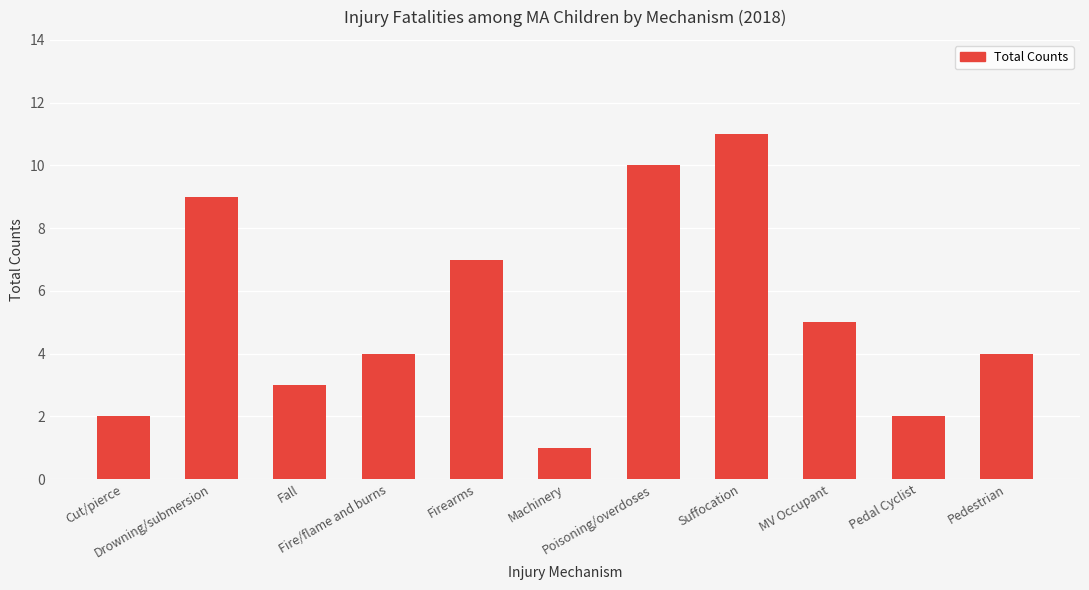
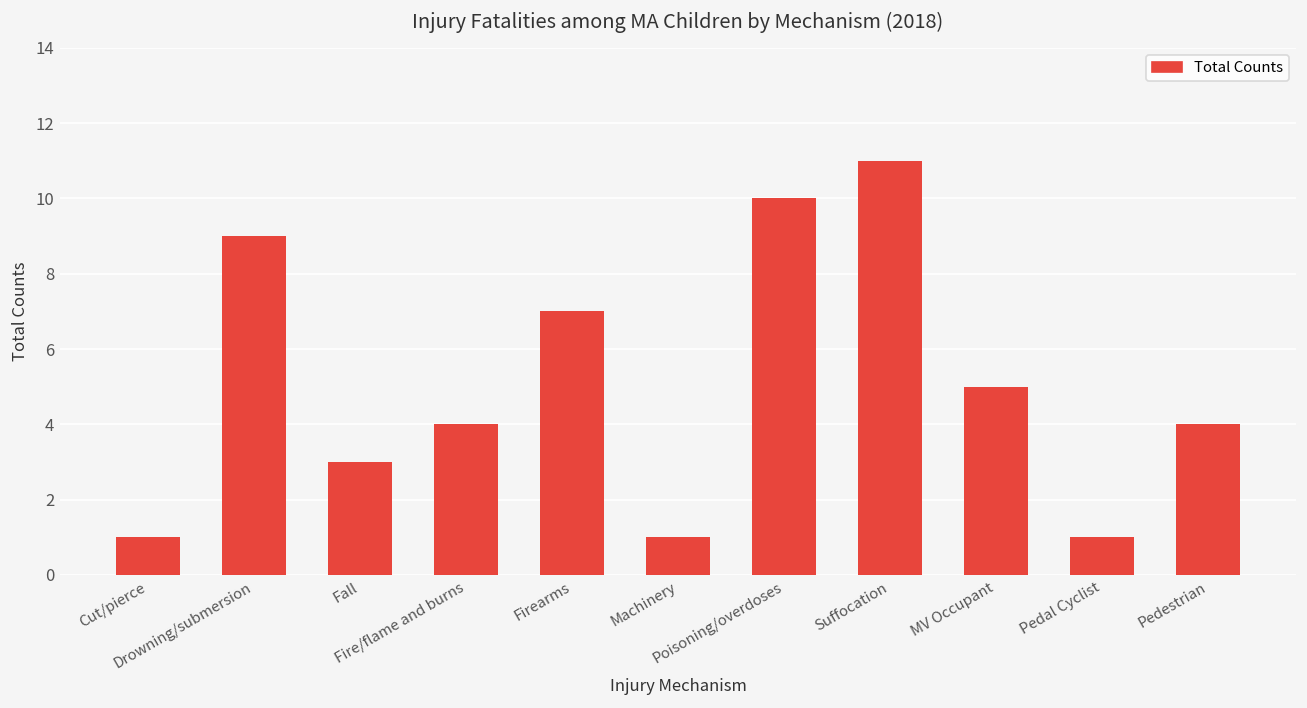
Cut/pierce: 2 -> 1
Pedal Cyclist: 2 -> 1
